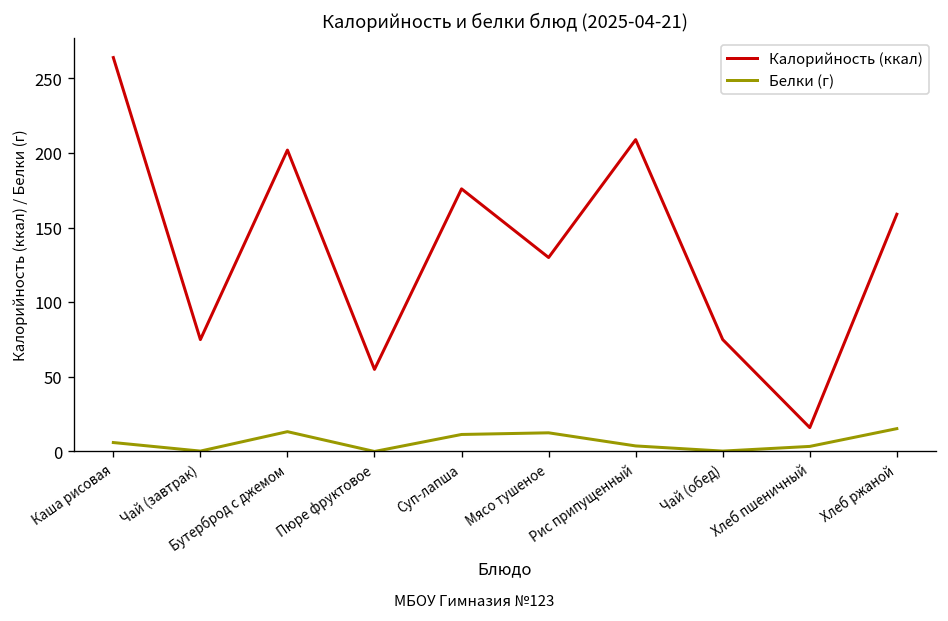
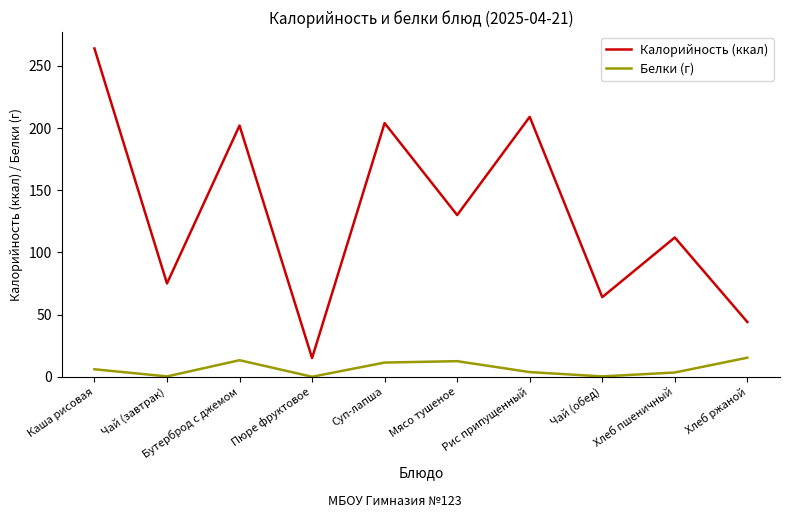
Калорийность (ккал), Пюре фруктовое: 55 -> 15
Калорийность (ккал), Суп-лапша: 176 -> 204
Калорийность (ккал), Чай (обед): 75 -> 64
Калорийность (ккал), Хлеб пшеничный: 16 -> 112
Калорийность (ккал), Хлеб ржаной: 159 -> 44
